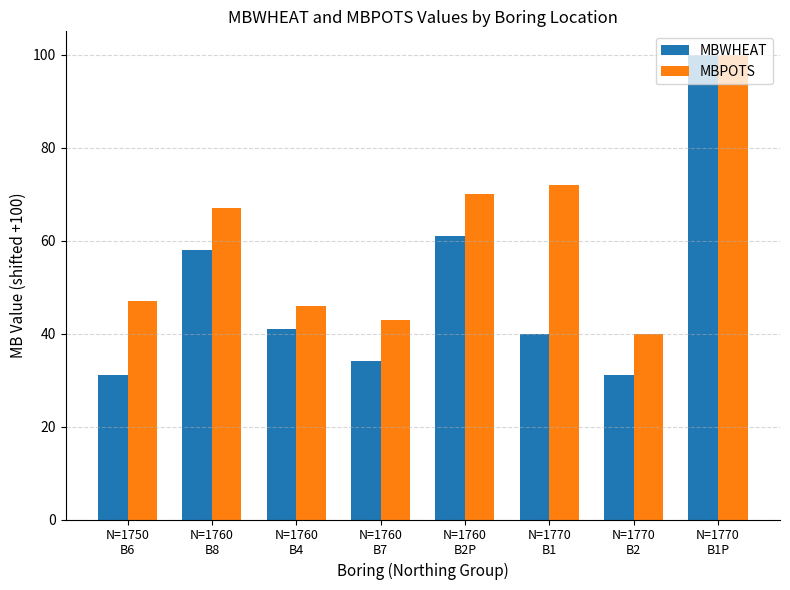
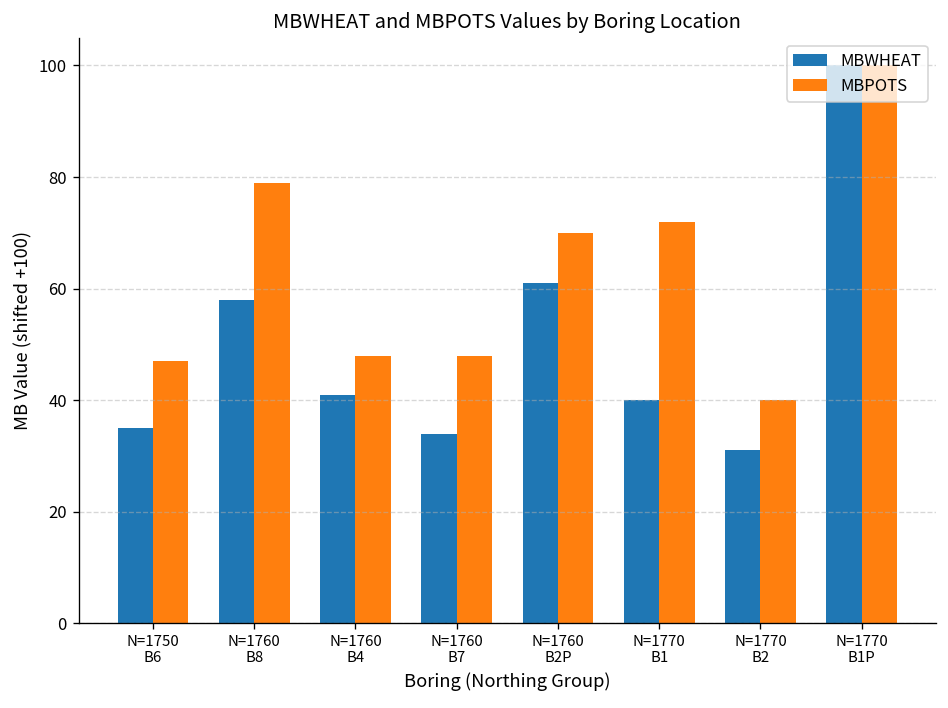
MBWHEAT, N=1750 B6: 31 -> 35
MBPOTS, N=1760 B8: 67 -> 79
MBPOTS, N=1760 B4: 46 -> 48
MBPOTS, N=1760 B7: 43 -> 48
